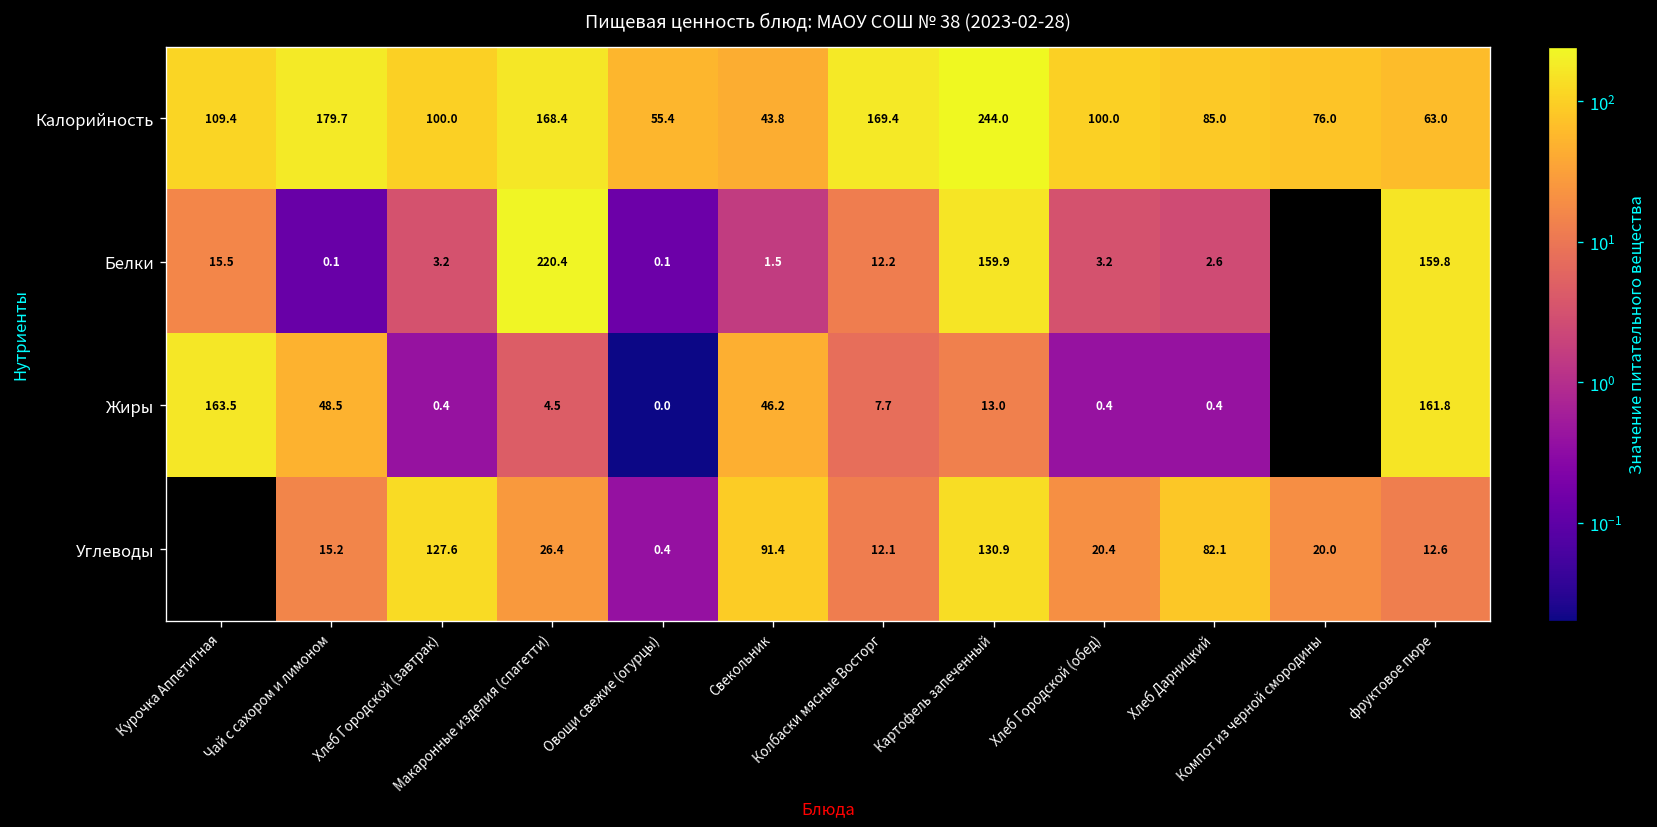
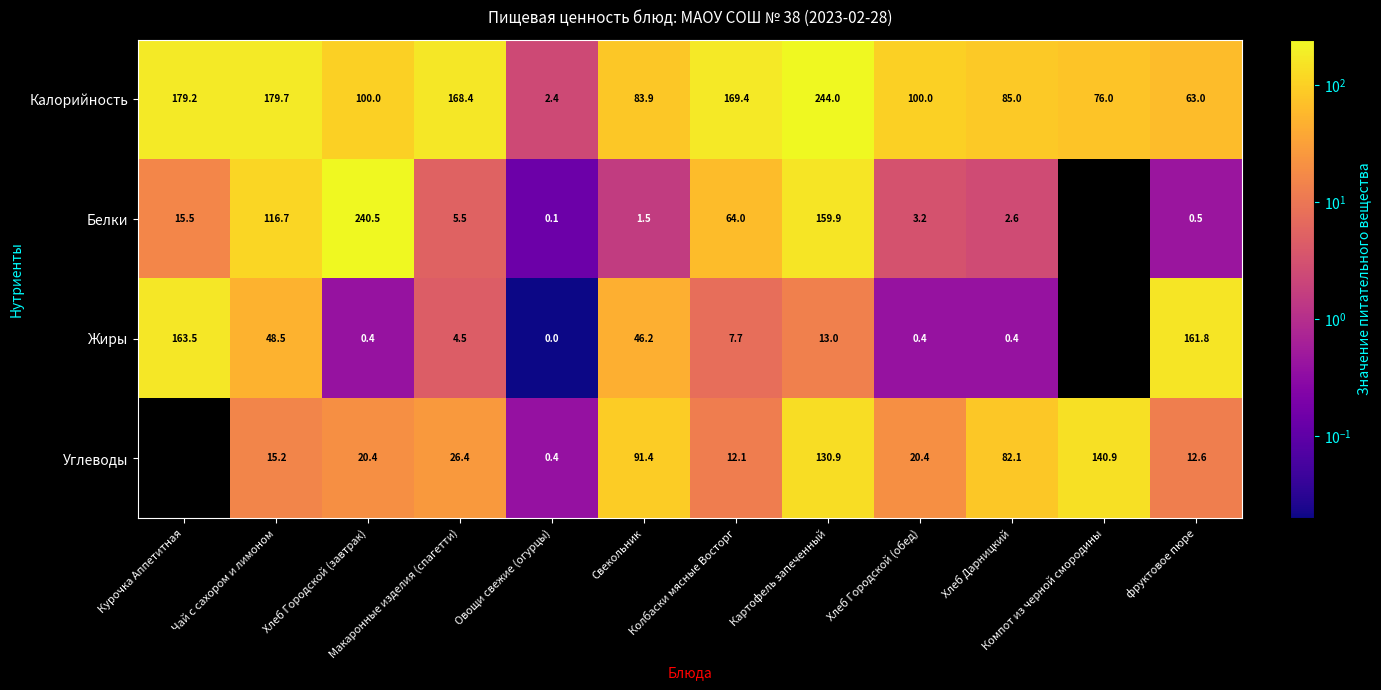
Калорийность, Курочка Аппетитная: 109.4 -> 179.2
Калорийность, Овощи свежие (огурцы): 55.4 -> 2.4
Калорийность, Свекольник: 43.8 -> 83.9
Белки, Чай с сахором и лимоном: 0.1 -> 116.7
Белки, Хлеб Городской (завтрак): 3.2 -> 240.5
Белки, Макаронные изделия (спагетти): 220.4 -> 5.5
Белки, Колбаски мясные Восторг: 12.2 -> 64.0
Белки, фруктовое пюре: 159.8 -> 0.5
Углеводы, Хлеб Городской (завтрак): 127.6 -> 20.4
Углеводы, Компот из черной смородины: 20.0 -> 140.9
